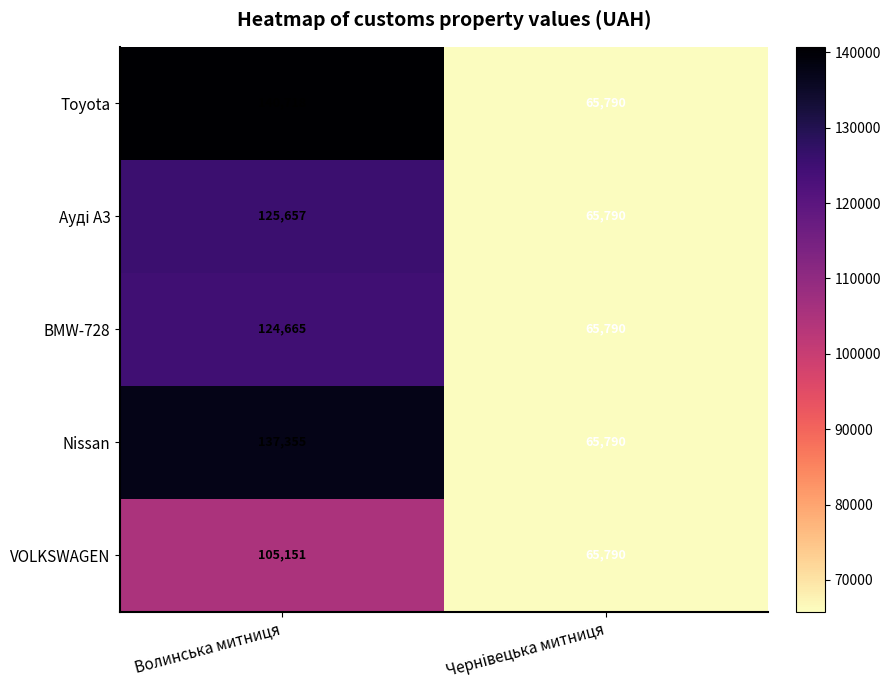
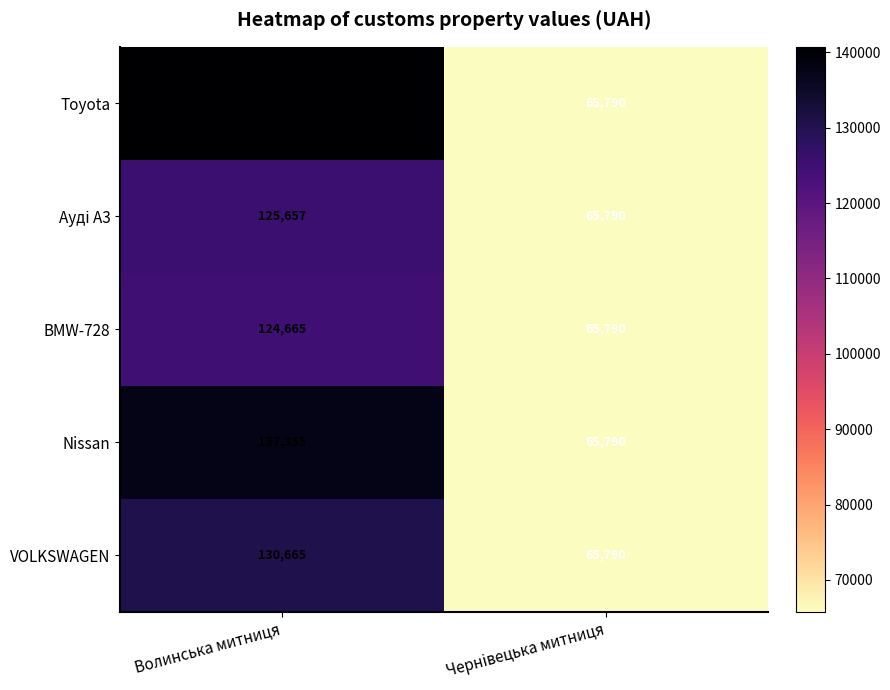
VOLKSWAGEN, Волинська митниця: 105,151 -> 130,665
